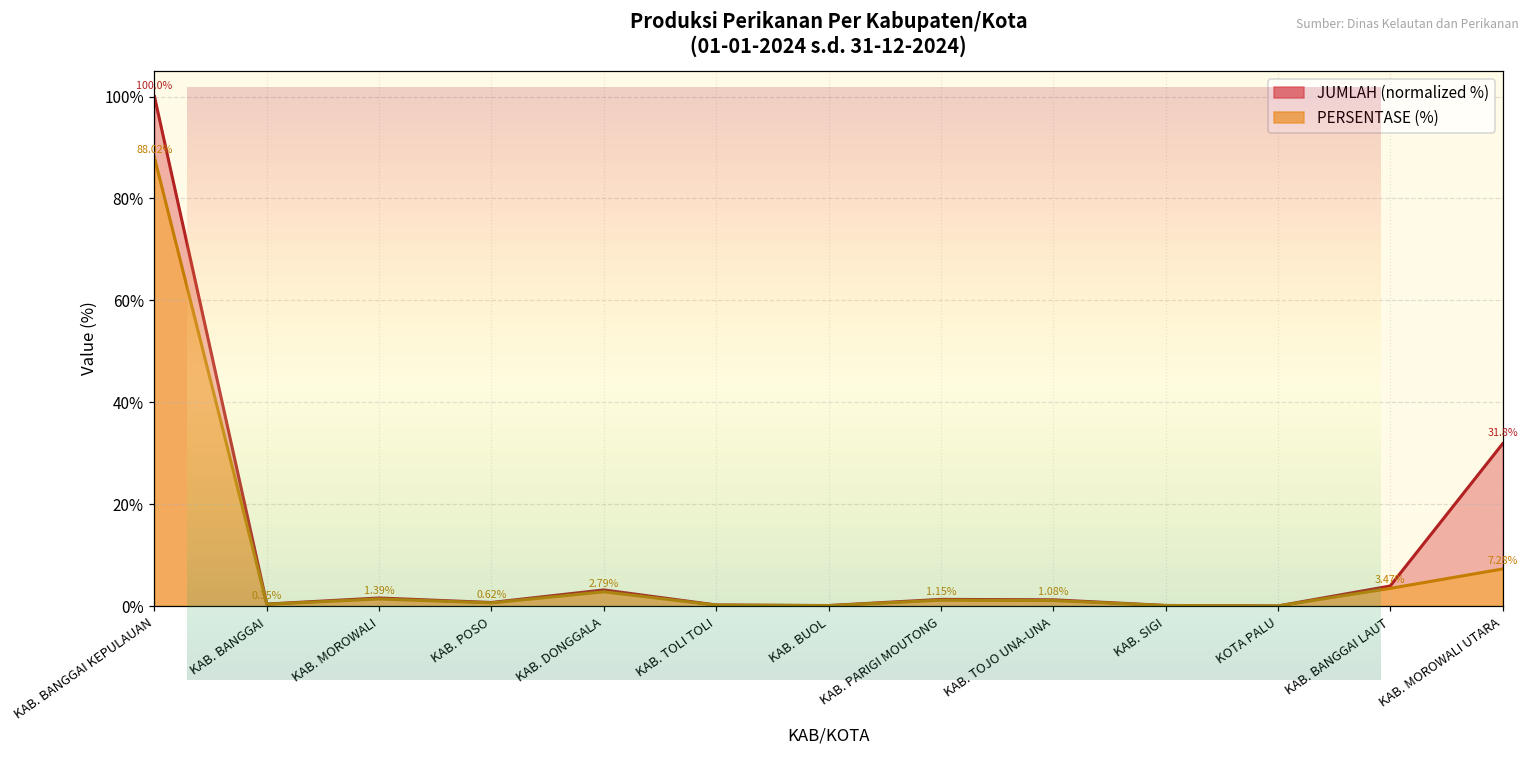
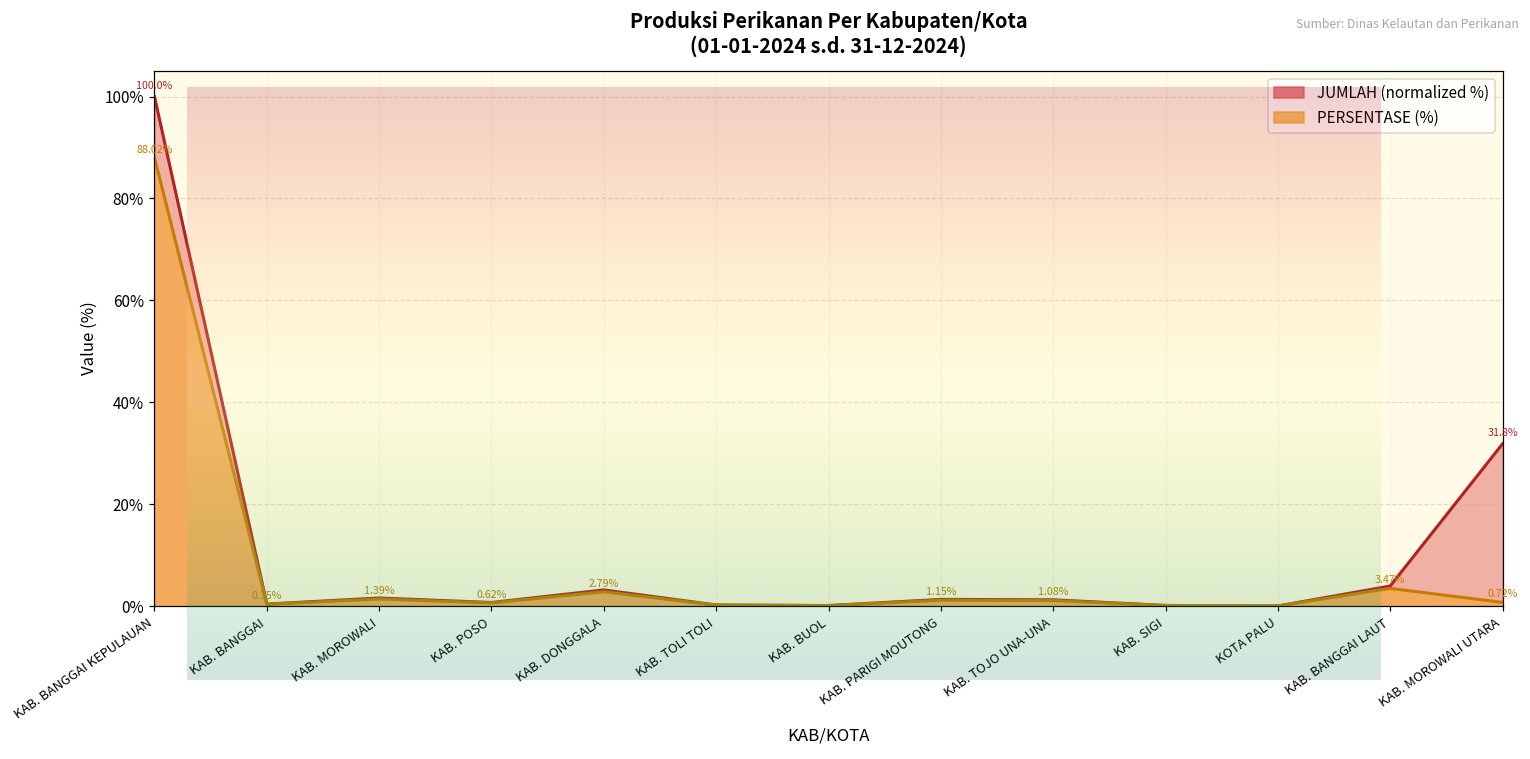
Produksi Perikanan Per Kabupaten/Kota (01-01-2024 s.d. 31-12-2024), PERSENTASE (%), KAB. MOROWALI UTARA: 7.28% -> 0.72%
